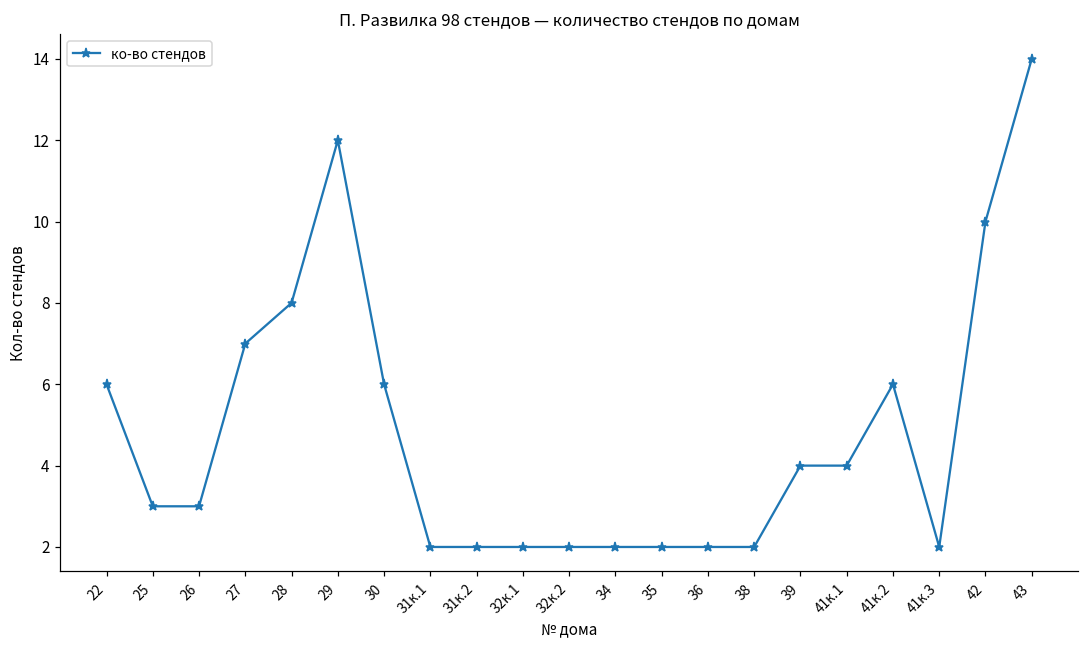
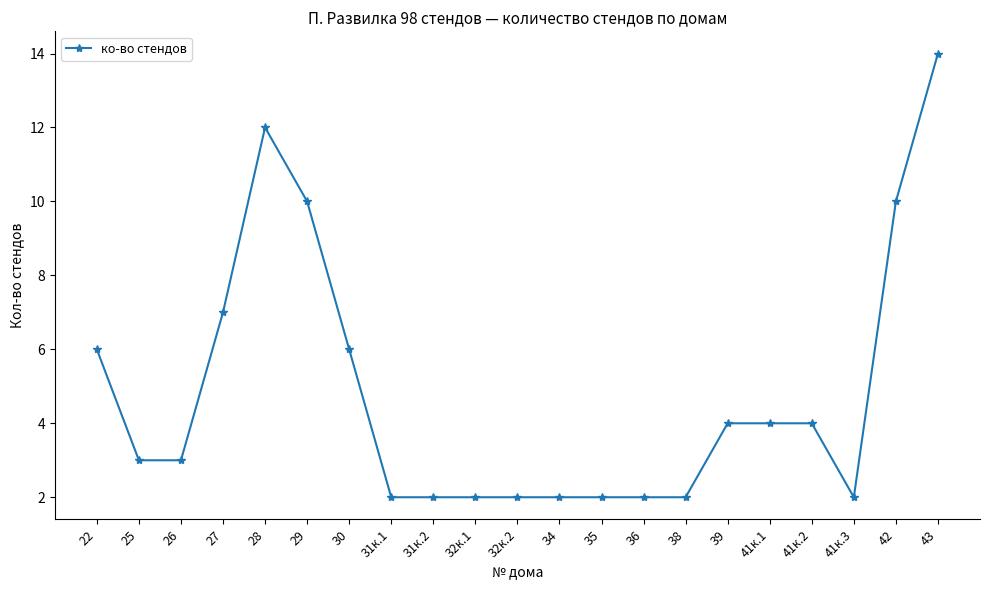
28: 8 -> 12
29: 12 -> 10
41к.2: 6 -> 4
